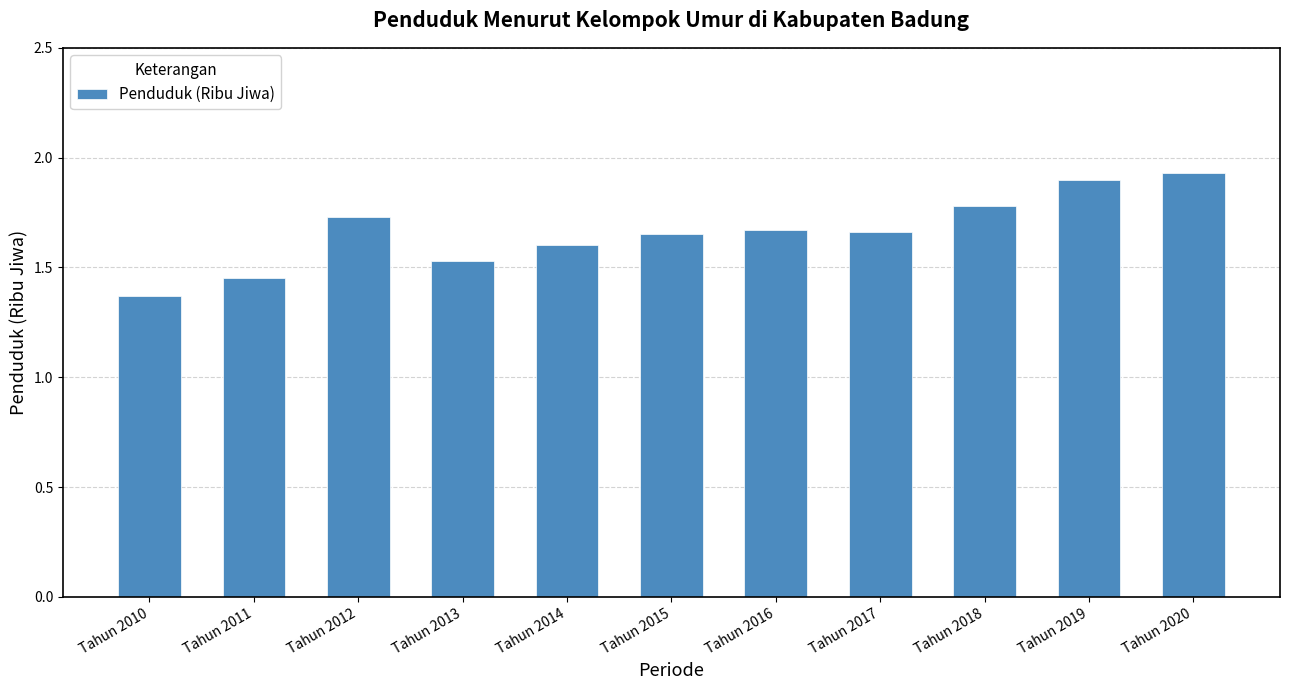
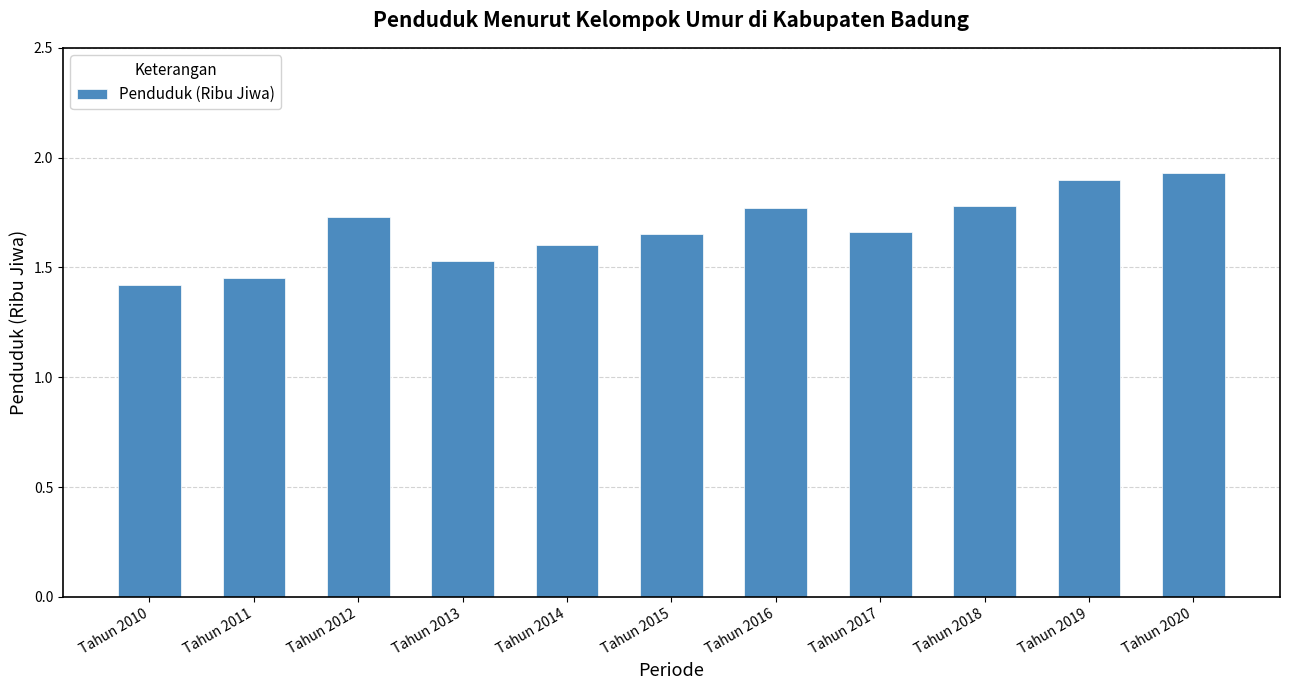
Tahun 2010: 1.37 -> 1.42
Tahun 2016: 1.67 -> 1.77
